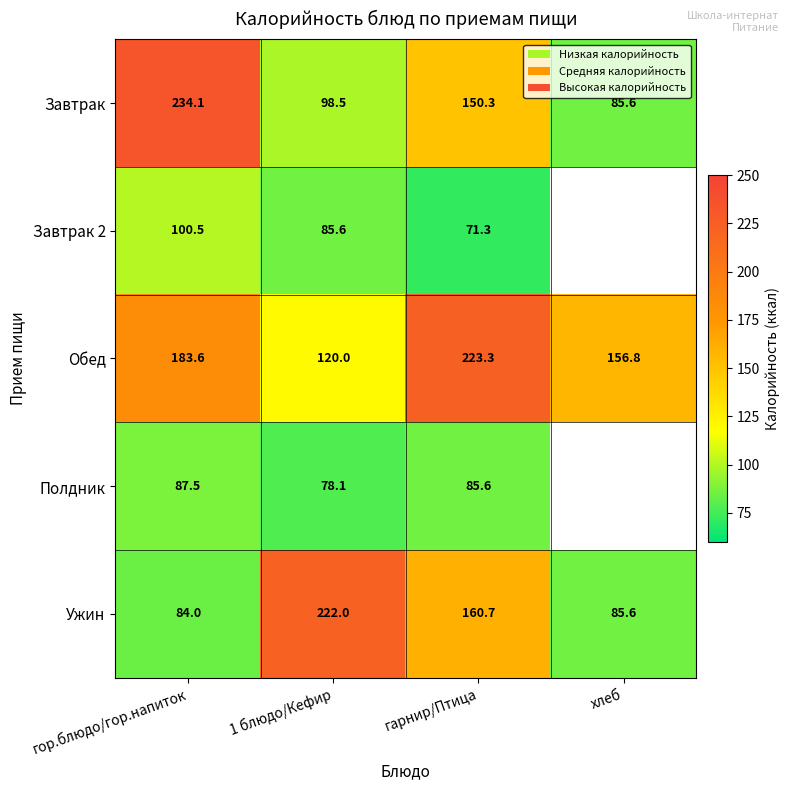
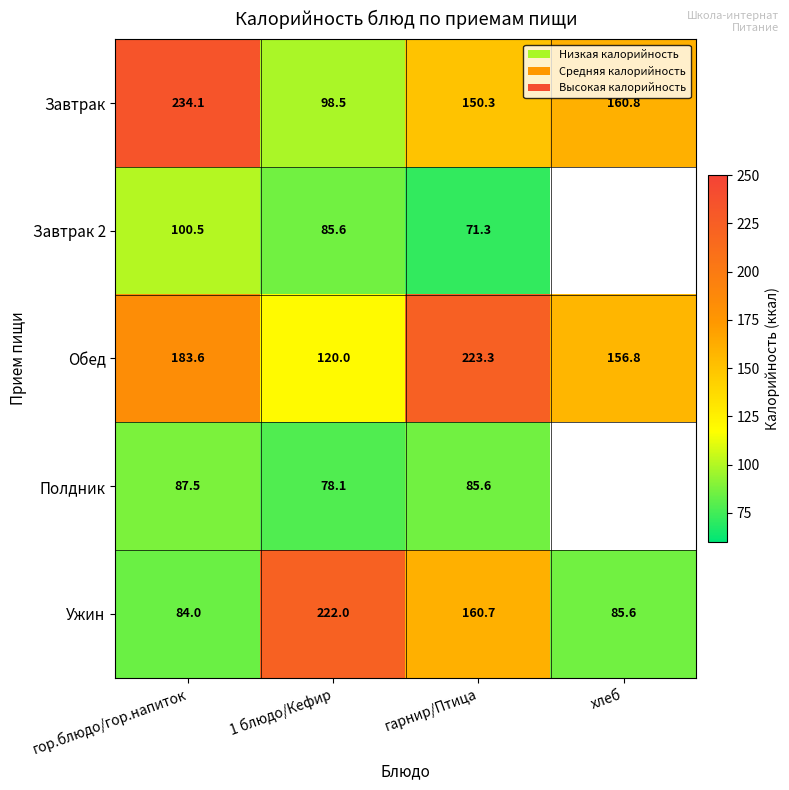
Завтрак, хлеб: 85.6 -> 160.8
